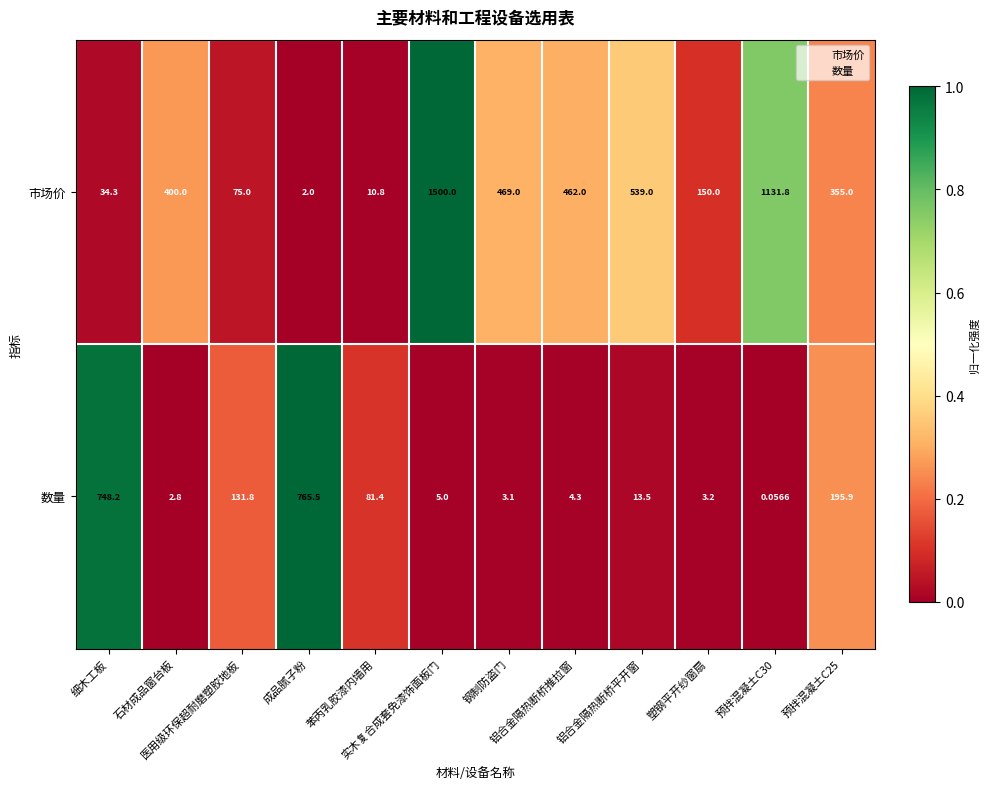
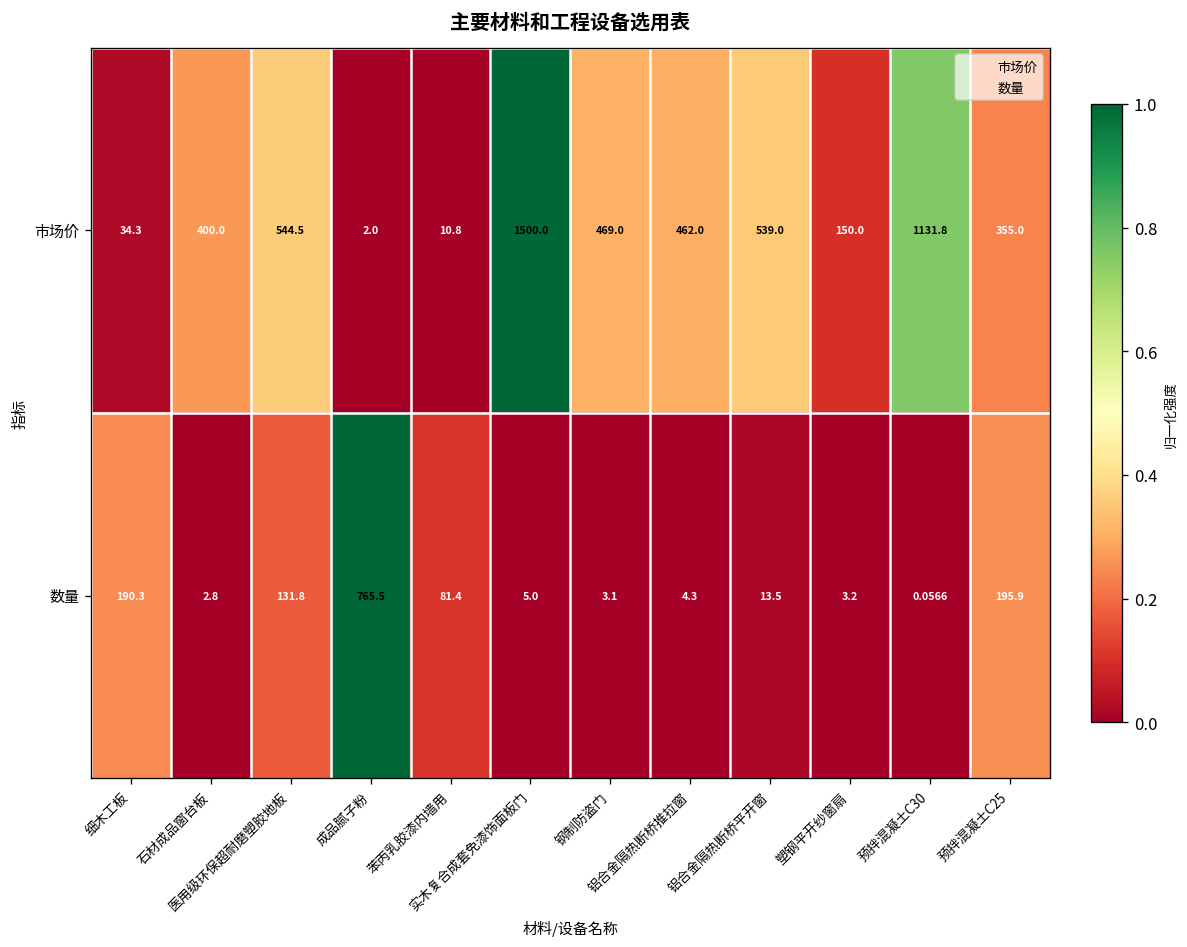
市场价, 医用级环保超耐磨塑胶地板: 75.0 -> 544.5
数量, 细木工板: 748.2 -> 190.3
